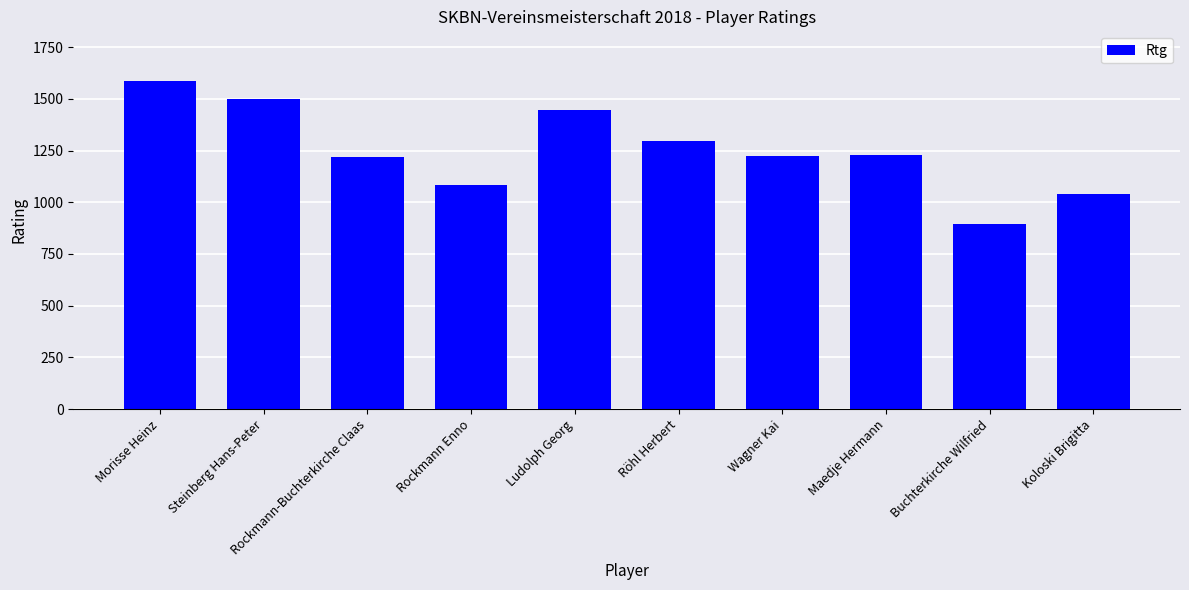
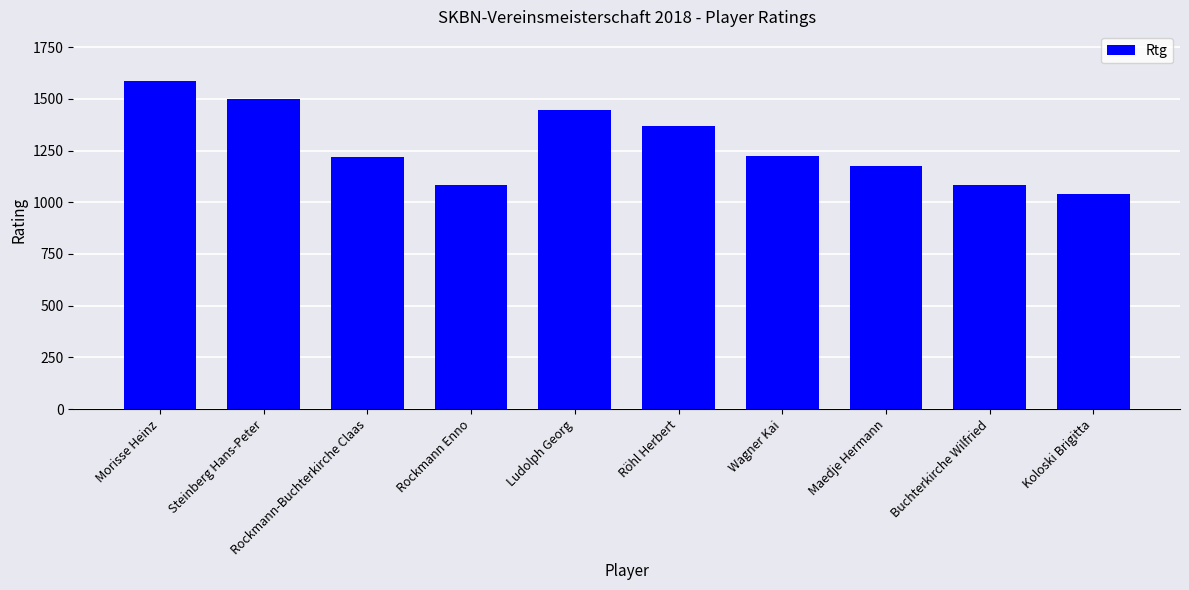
Röhl Herbert: 1300 -> 1370
Maedje Hermann: 1230 -> 1180
Buchterkirche Wilfried: 890 -> 1080
